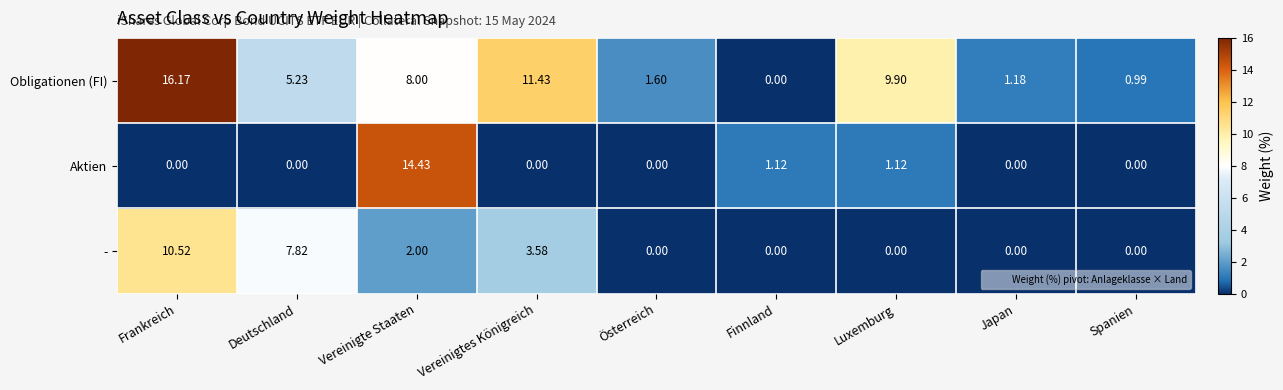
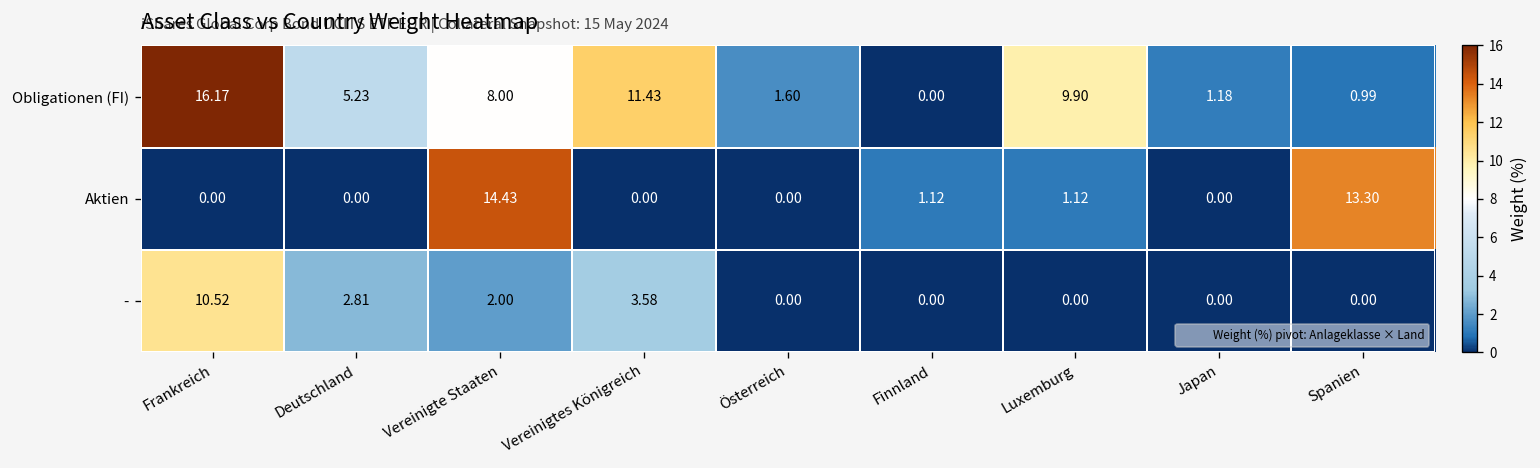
Aktien, Spanien: 0.00 -> 13.30
-, Deutschland: 7.82 -> 2.81
